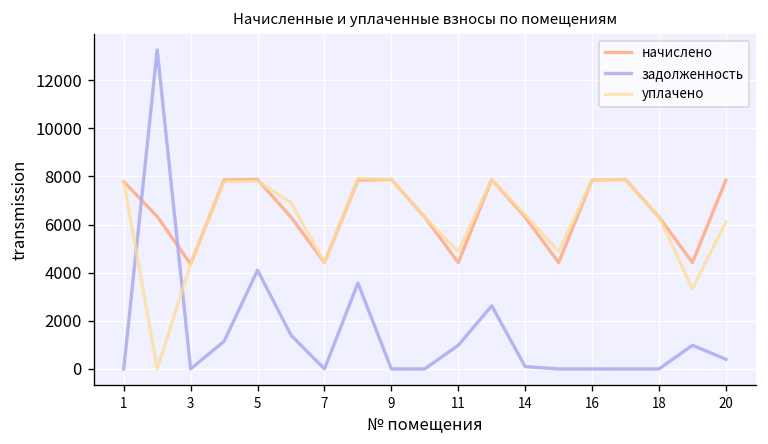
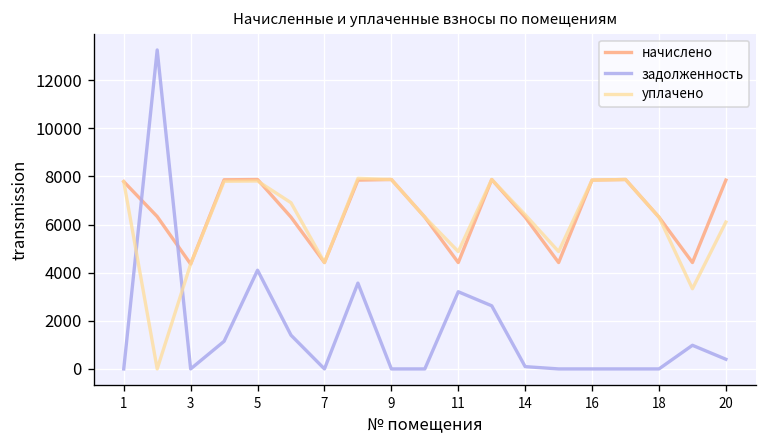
задолженность, 11: 1000 -> 3200
